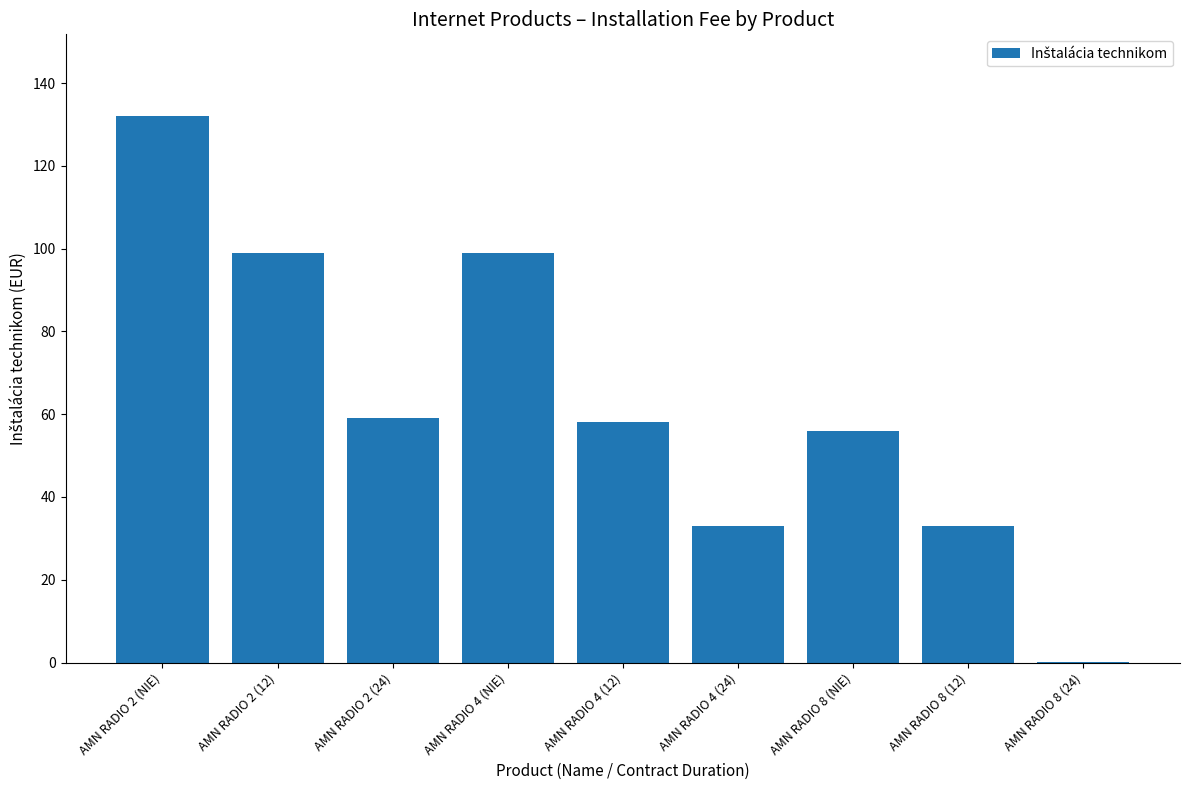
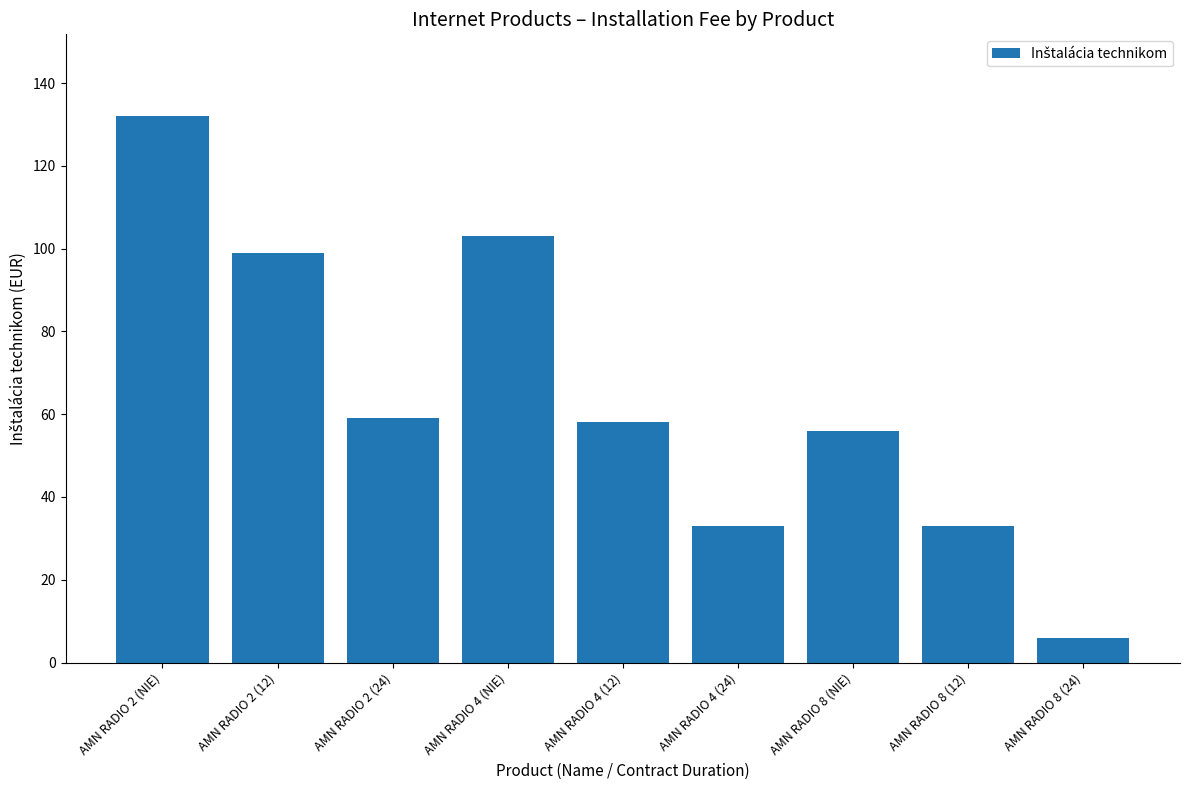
AMN RADIO 4 (NIE): 99 -> 103
AMN RADIO 8 (24): 0 -> 6
